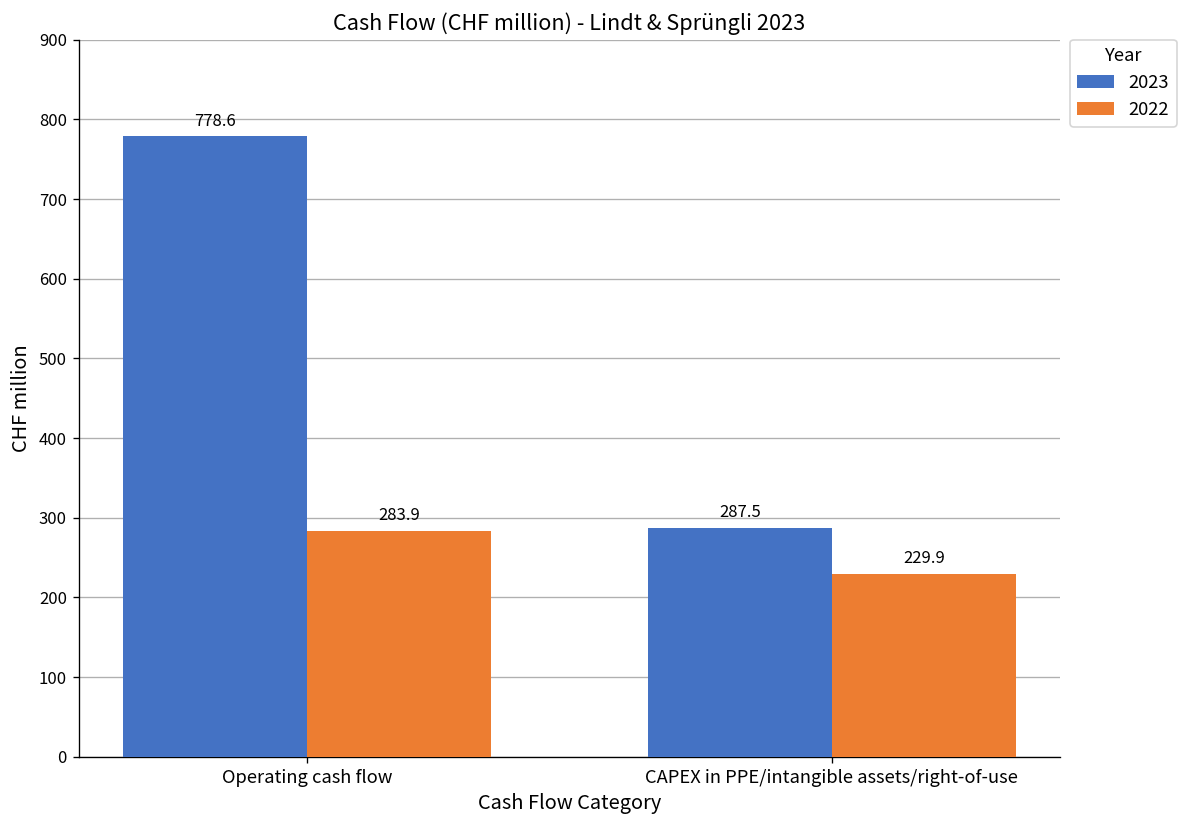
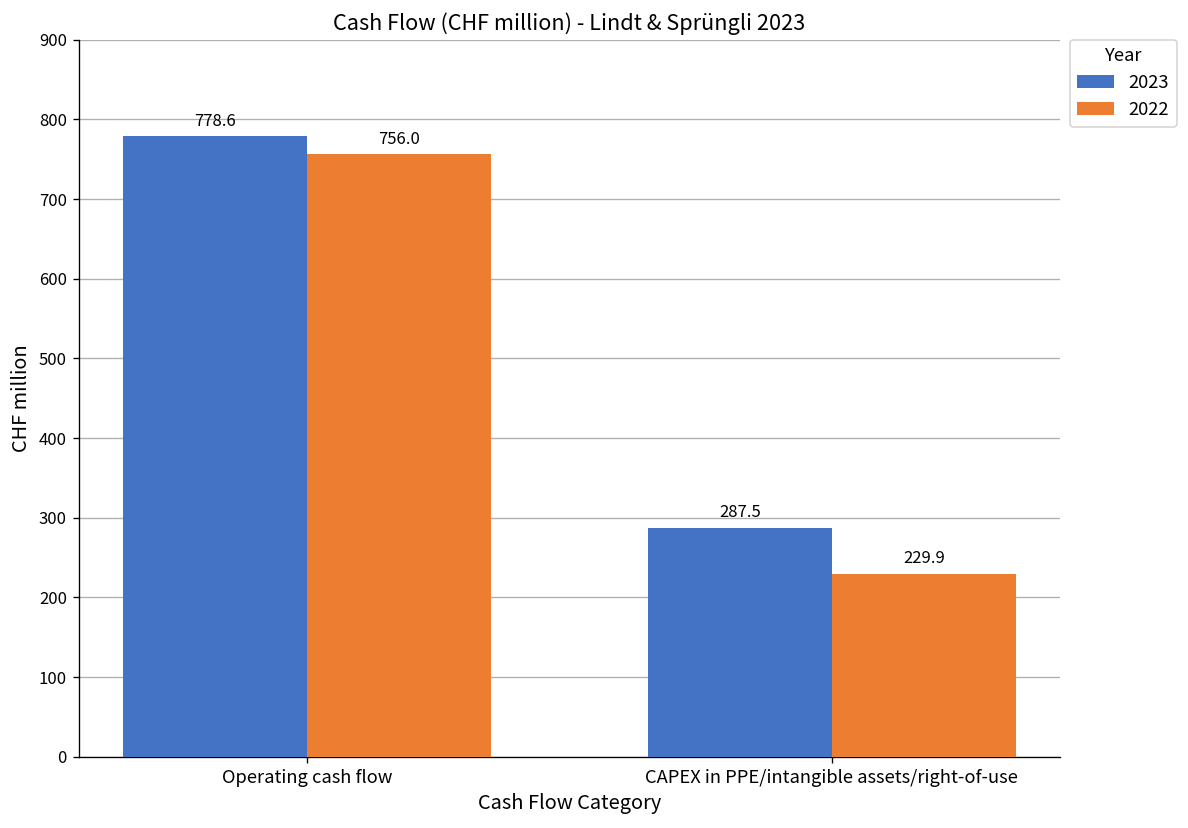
2022, Operating cash flow: 283.9 -> 756.0
